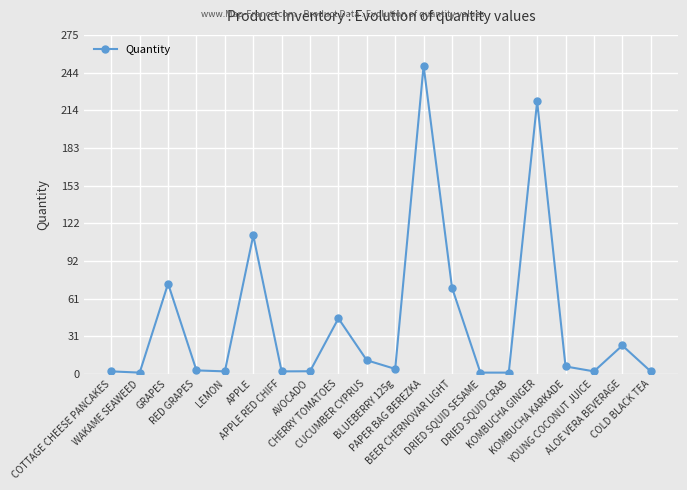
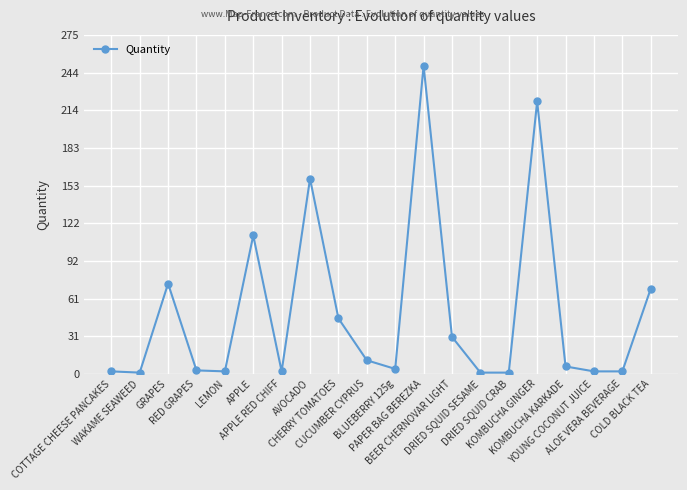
AVOCADO: 2 -> 158
BEER CHERNOVAR LIGHT: 70 -> 30
ALOE VERA BEVERAGE: 23 -> 2
COLD BLACK TEA: 2 -> 69
